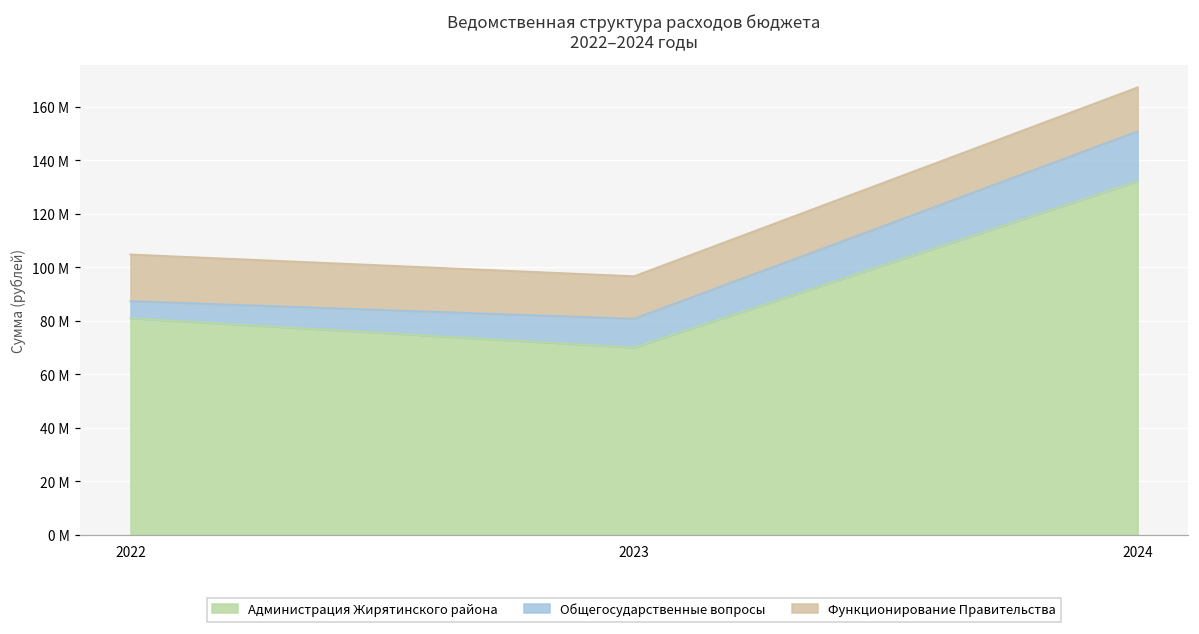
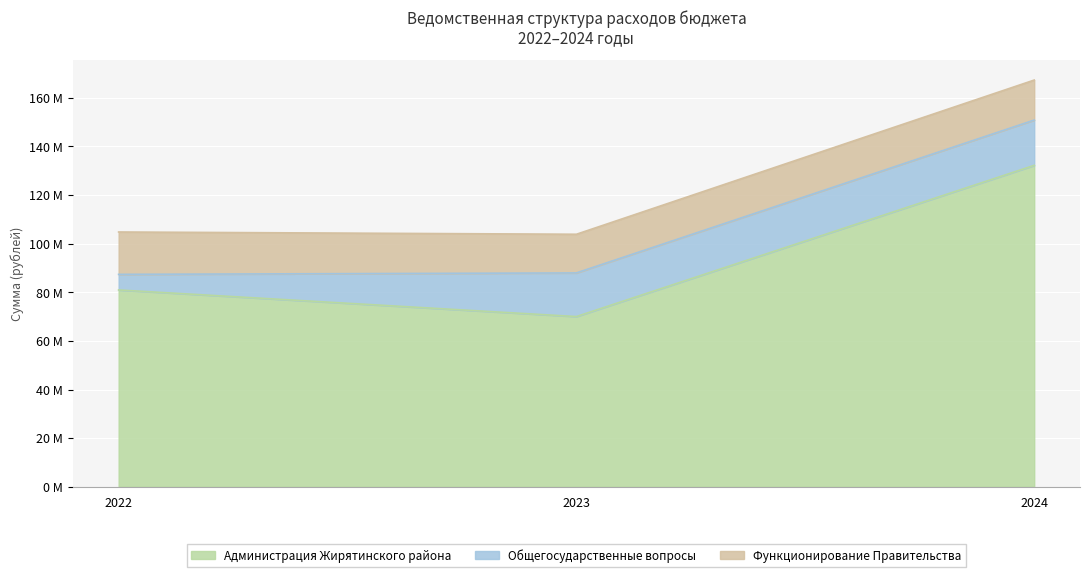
Общегосударственные вопросы, 2023: 11 М -> 18 М
